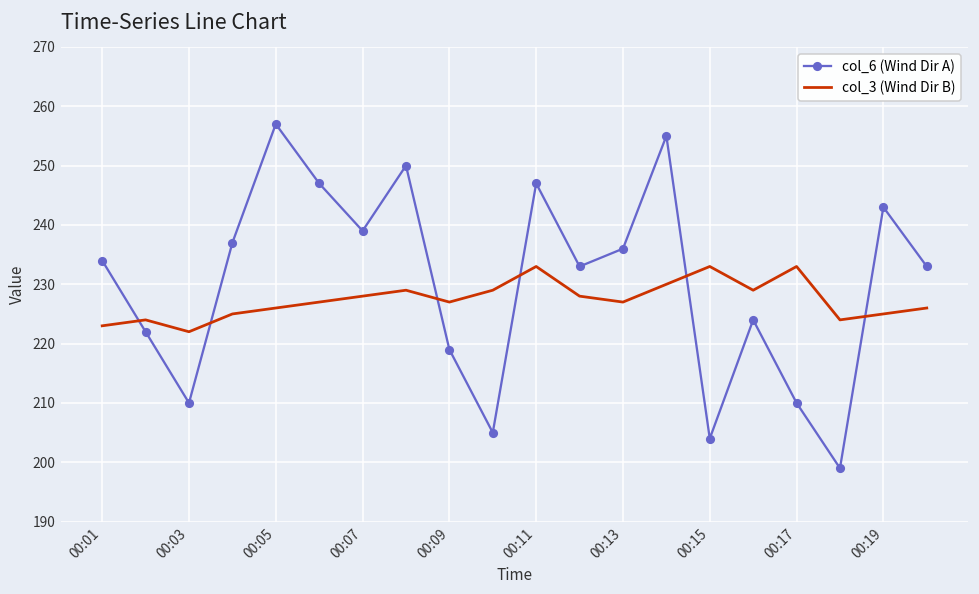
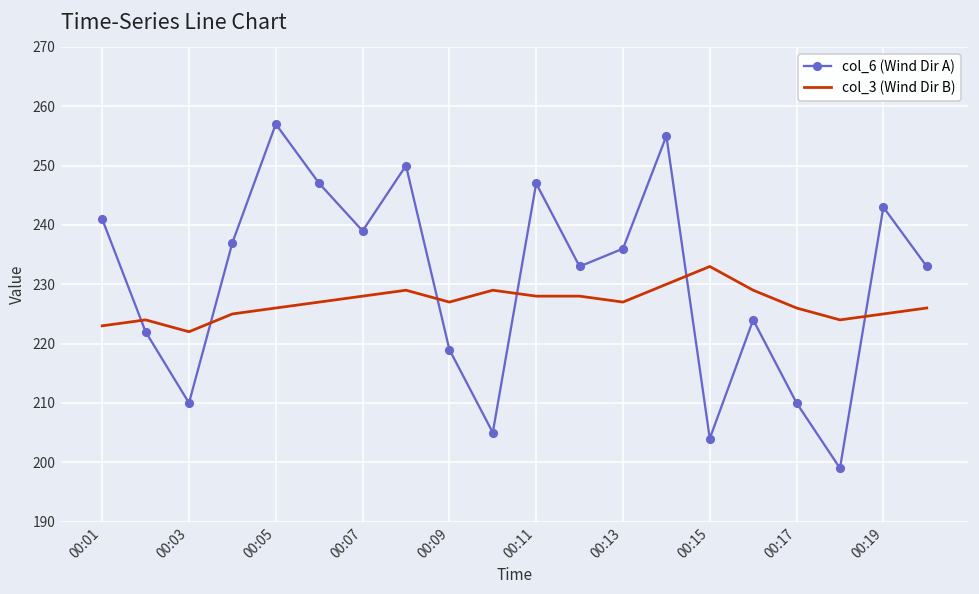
col_6 (Wind Dir A), 00:01: 234 -> 241
col_3 (Wind Dir B), 00:11: 233 -> 228
col_3 (Wind Dir B), 00:17: 233 -> 226
